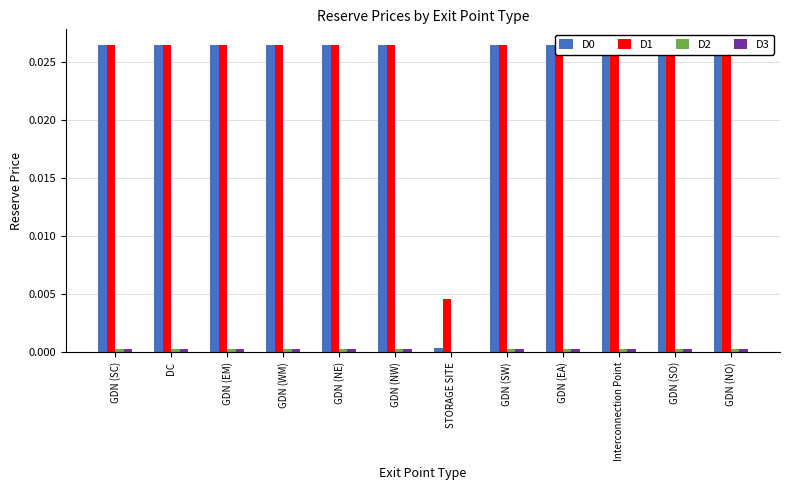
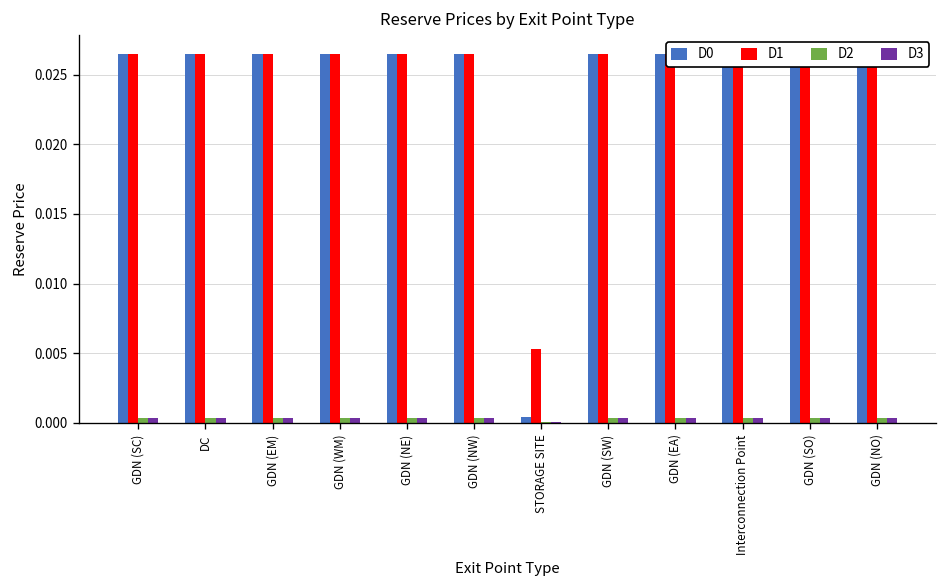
D1, STORAGE SITE: 0.0046 -> 0.0053
